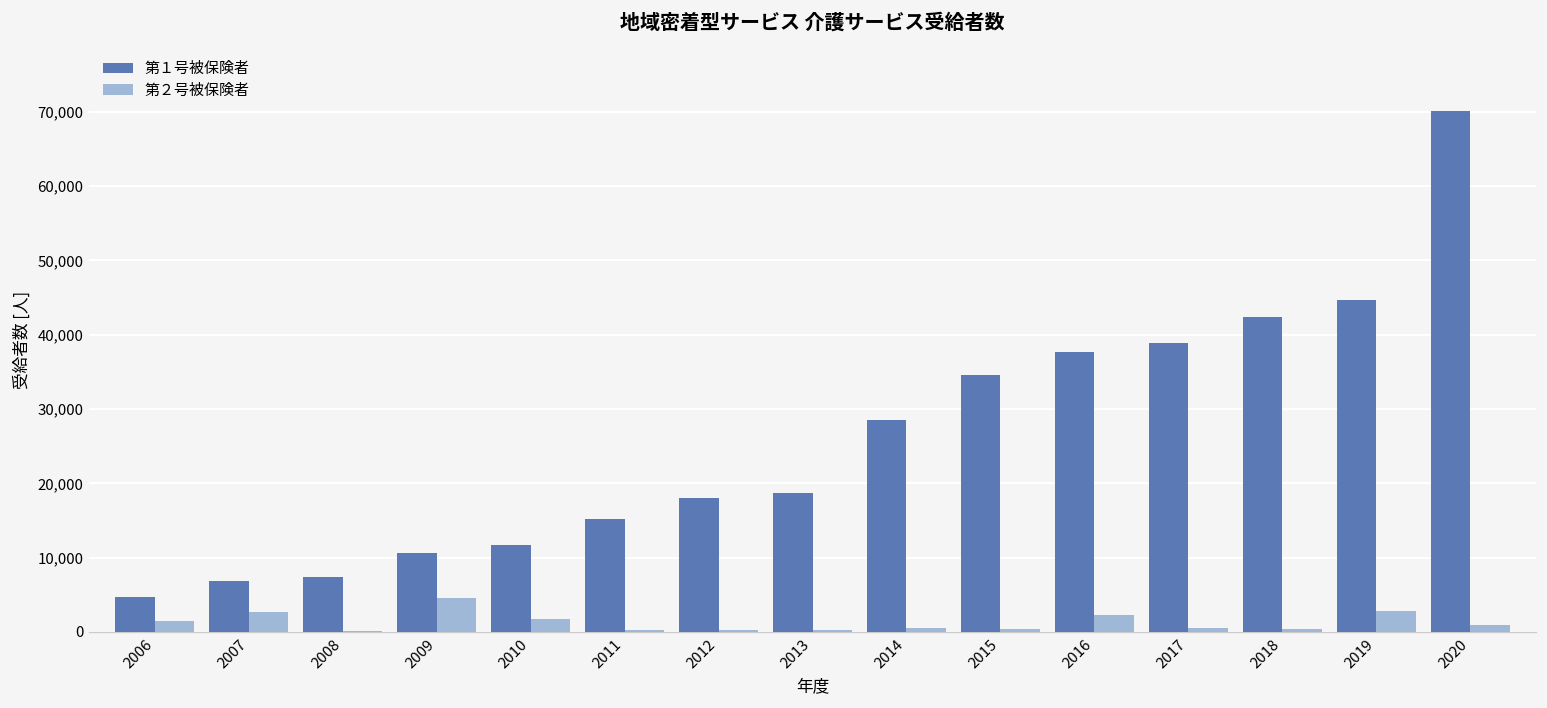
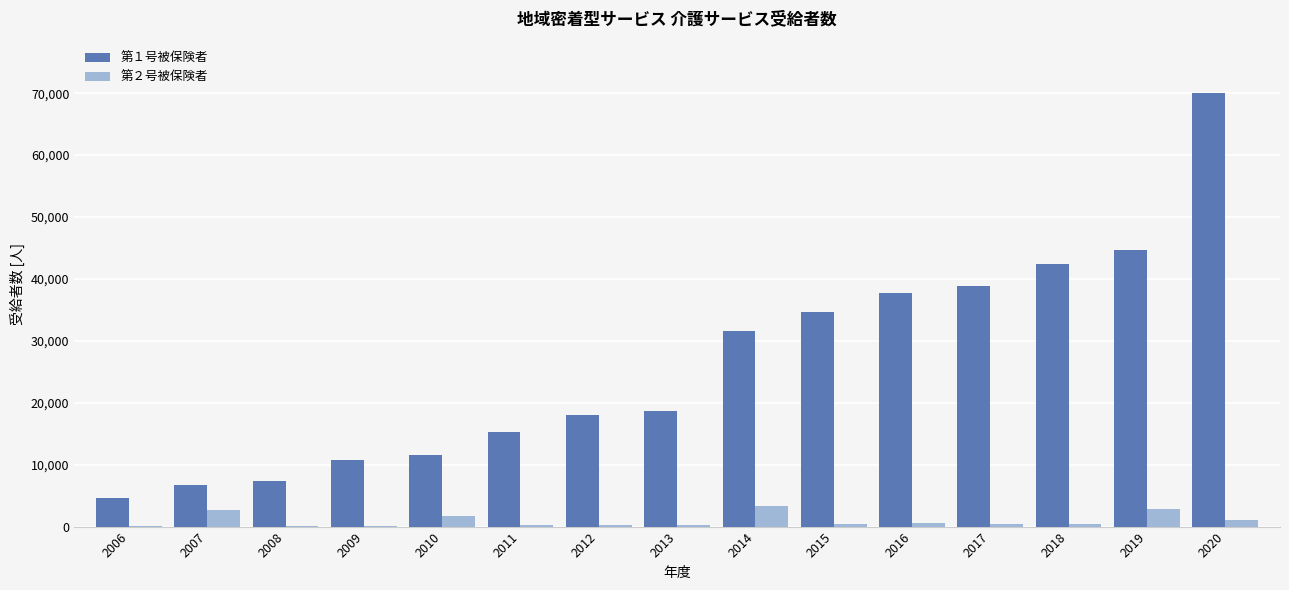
第２号被保険者, 2006: 2,000 -> 0
第２号被保険者, 2009: 5,000 -> 0
第１号被保険者, 2014: 28,000 -> 32,000
第２号被保険者, 2014: 1,000 -> 3,000
第２号被保険者, 2016: 2,000 -> 1,000
